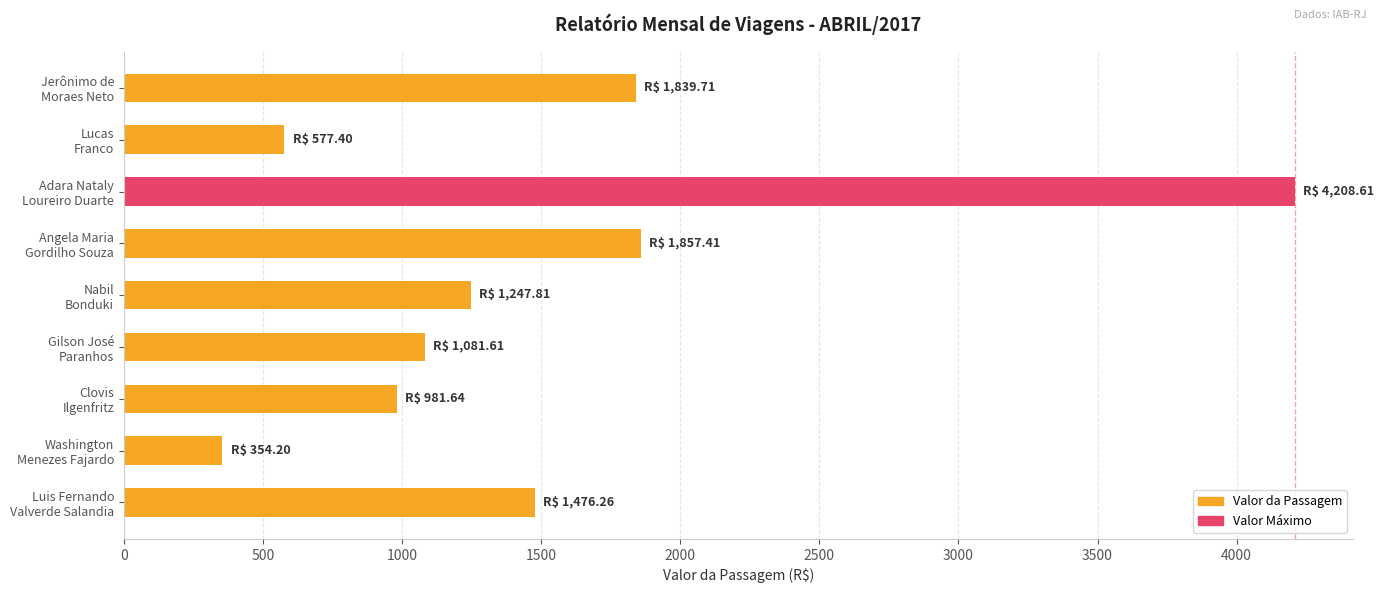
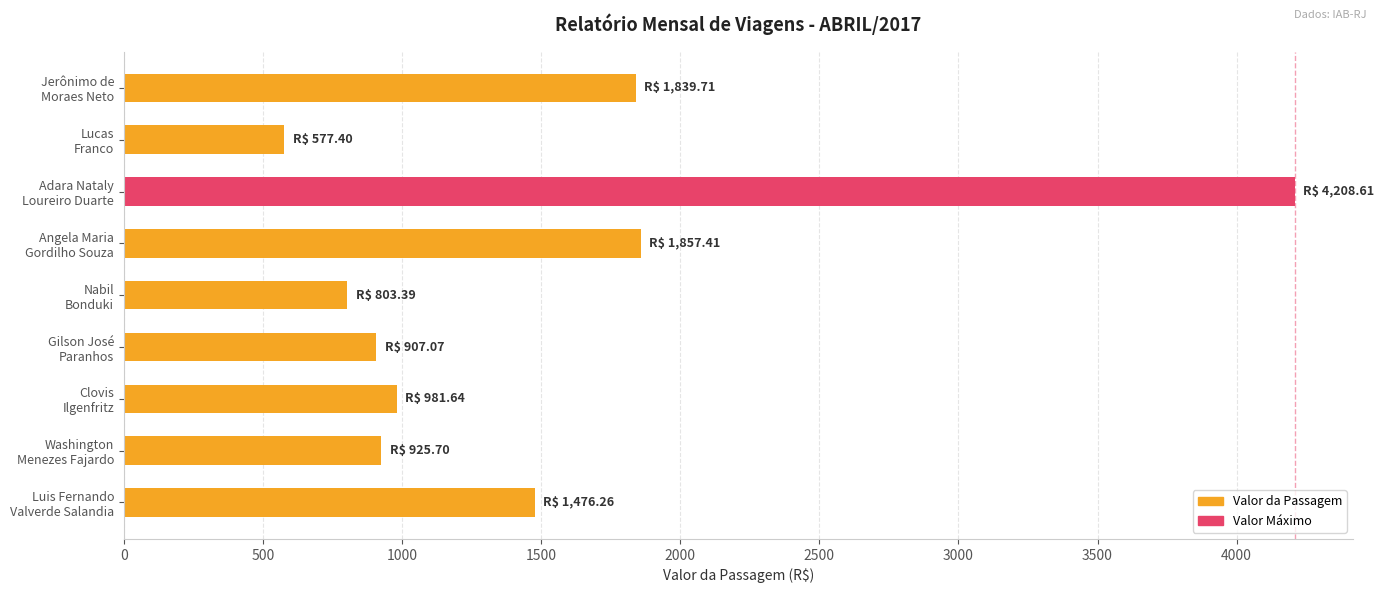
Nabil Bonduki: 1,247.81 -> 803.39
Gilson José Paranhos: 1,081.61 -> 907.07
Washington Menezes Fajardo: 354.20 -> 925.70
